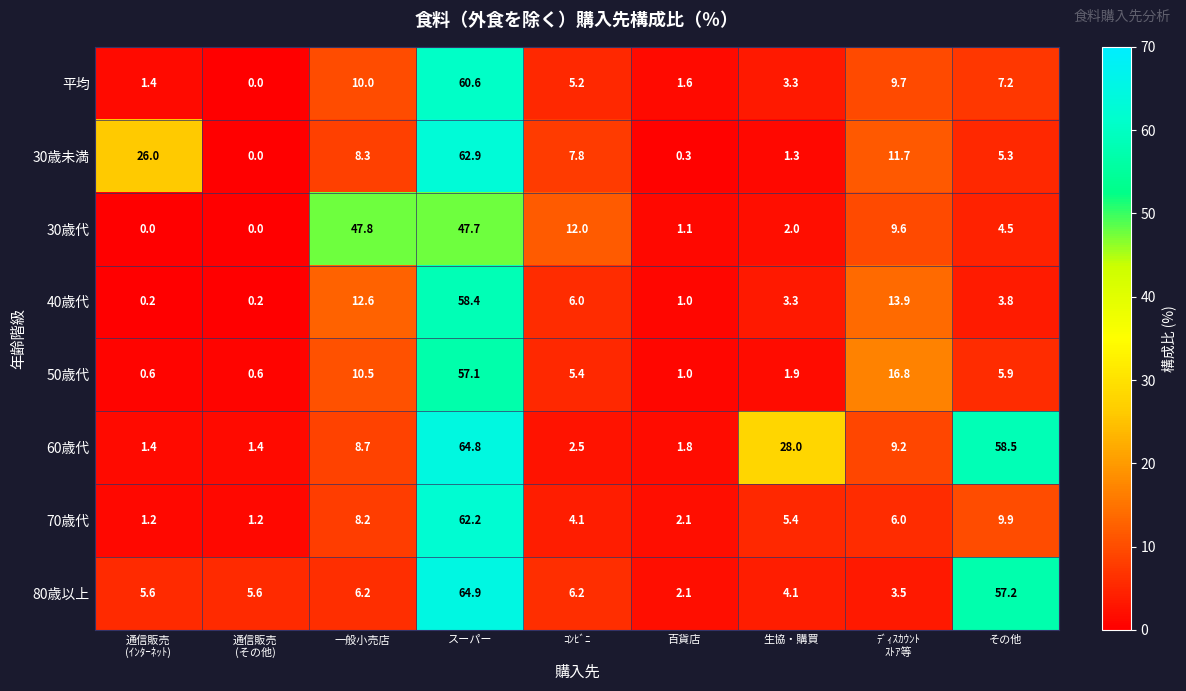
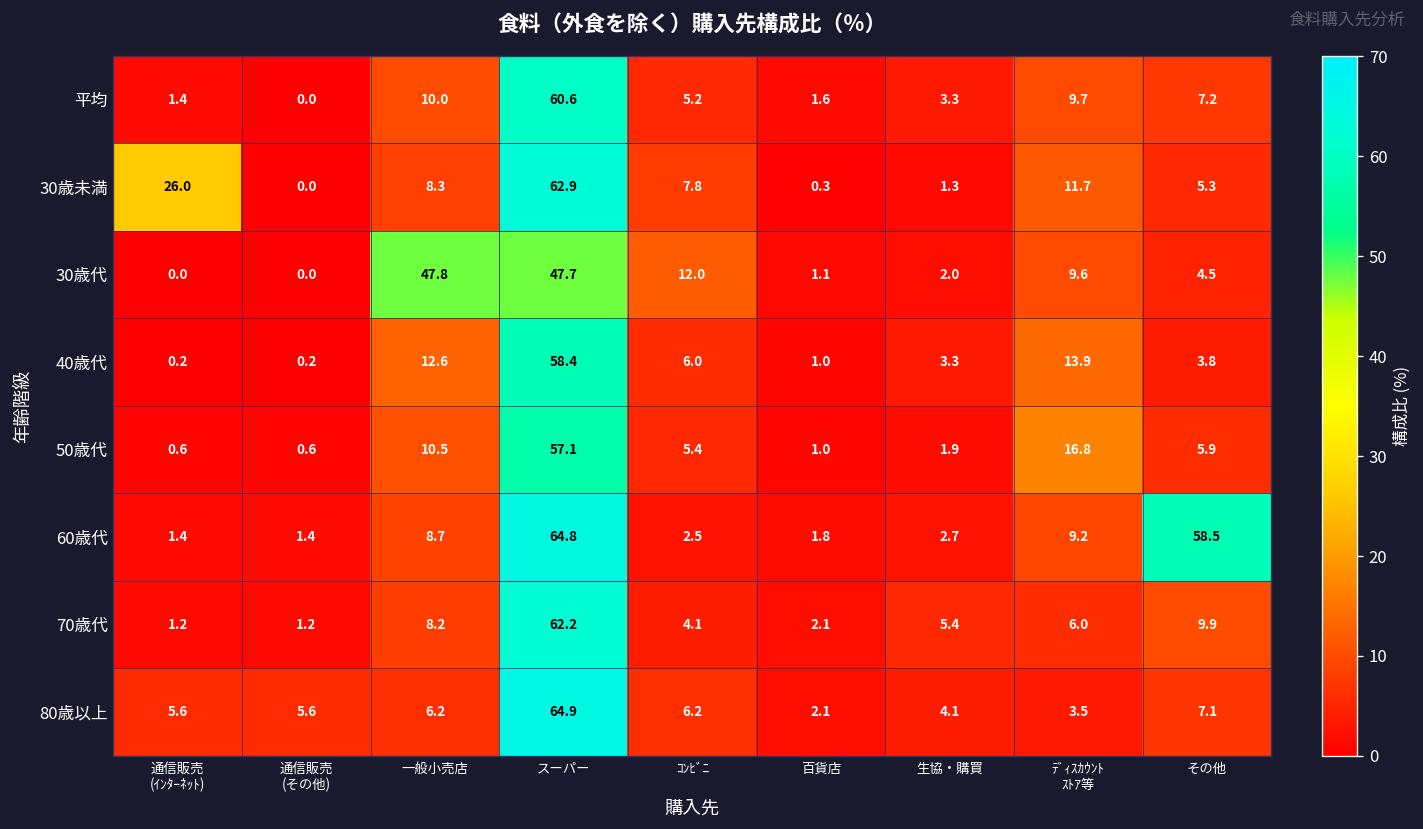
60歳代, 生協・購買: 28.0 -> 2.7
80歳以上, その他: 57.2 -> 7.1
